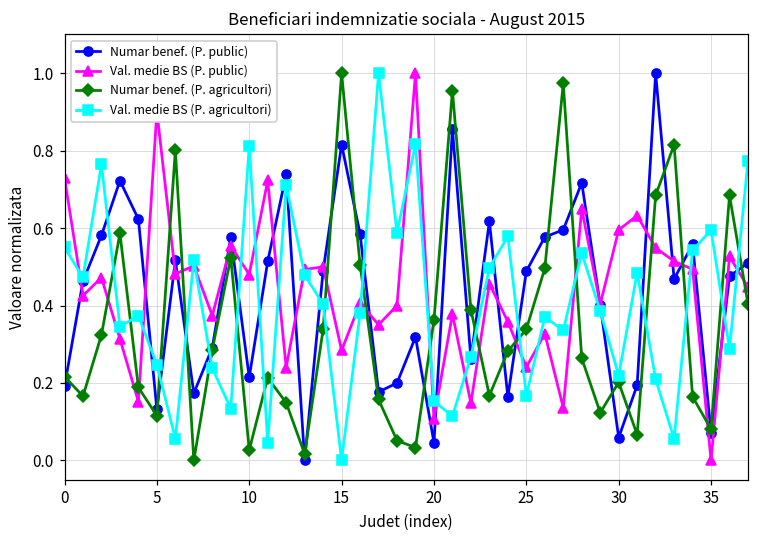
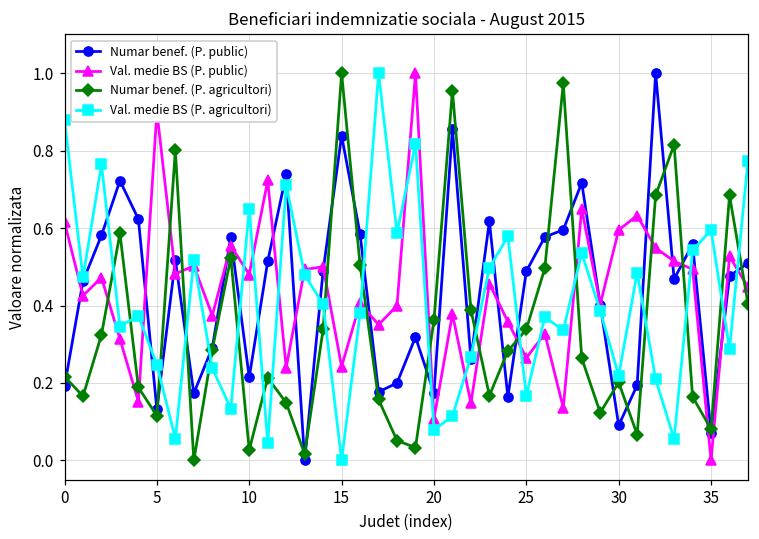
Val. medie BS (P. public), 0: 0.73 -> 0.61
Val. medie BS (P. agricultori), 0: 0.55 -> 0.88
Val. medie BS (P. agricultori), 10: 0.81 -> 0.65
Numar benef. (P. public), 15: 0.82 -> 0.84
Val. medie BS (P. public), 15: 0.28 -> 0.24
Numar benef. (P. public), 20: 0.05 -> 0.17
Val. medie BS (P. agricultori), 20: 0.15 -> 0.08
Val. medie BS (P. public), 25: 0.24 -> 0.26
Numar benef. (P. public), 30: 0.06 -> 0.09
